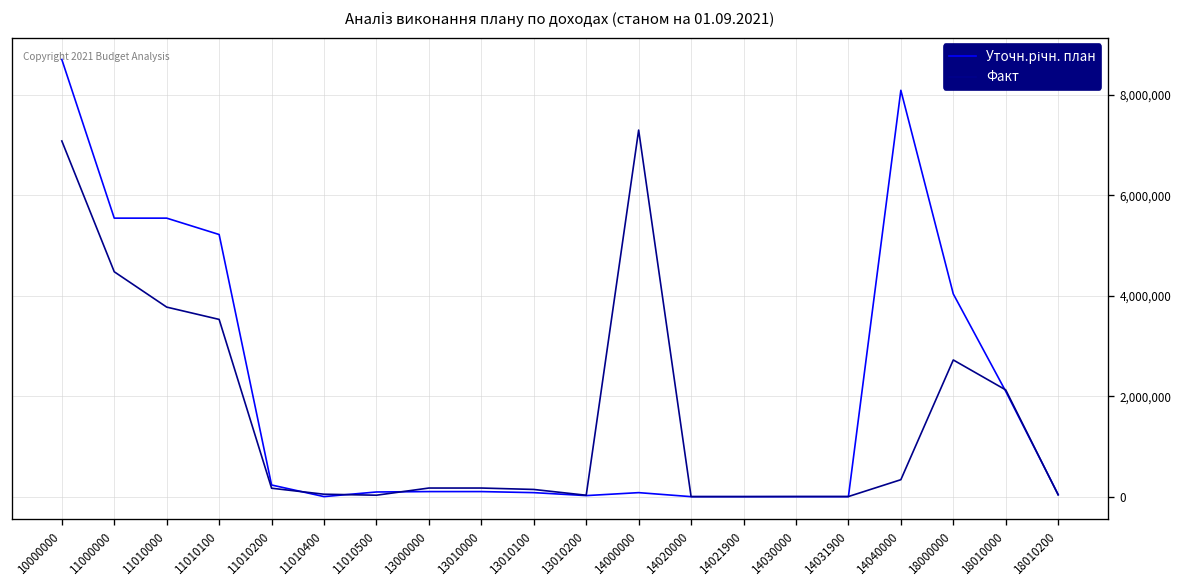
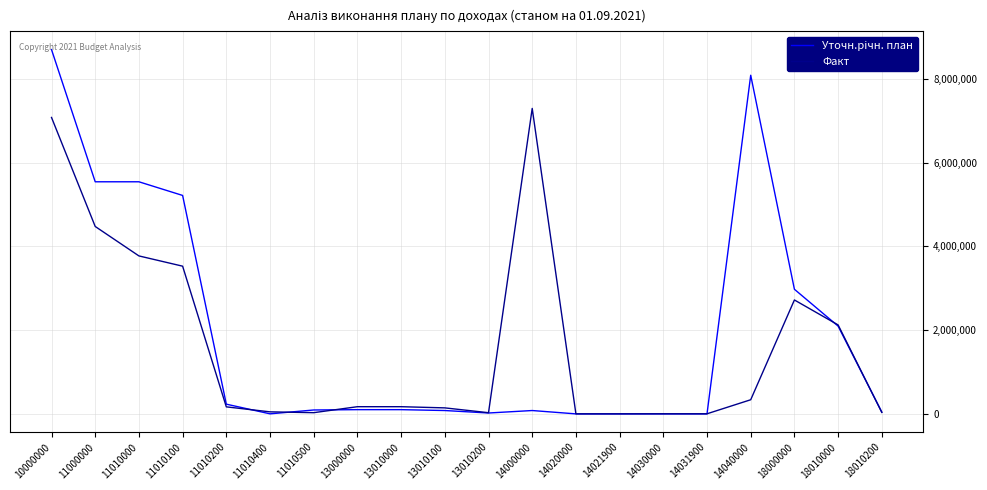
Уточн.річн. план, 18000000: 4,000,000 -> 3,000,000
